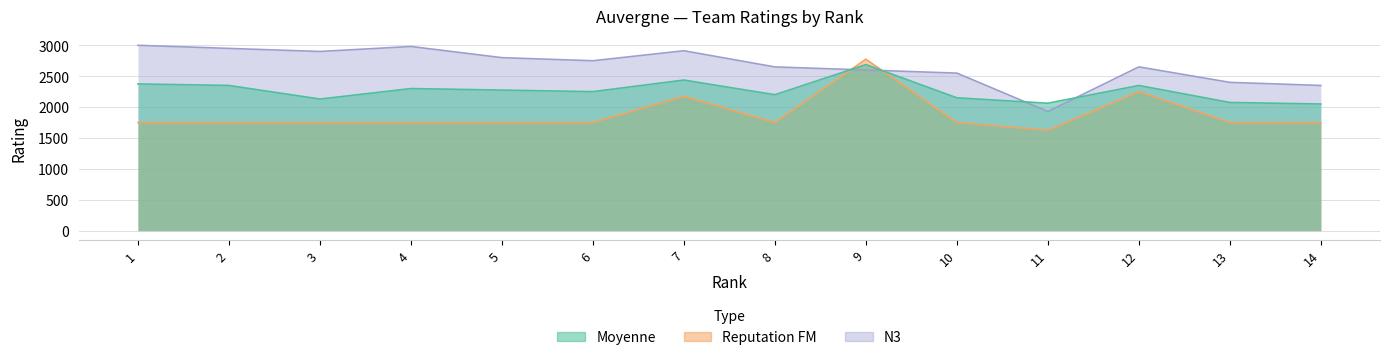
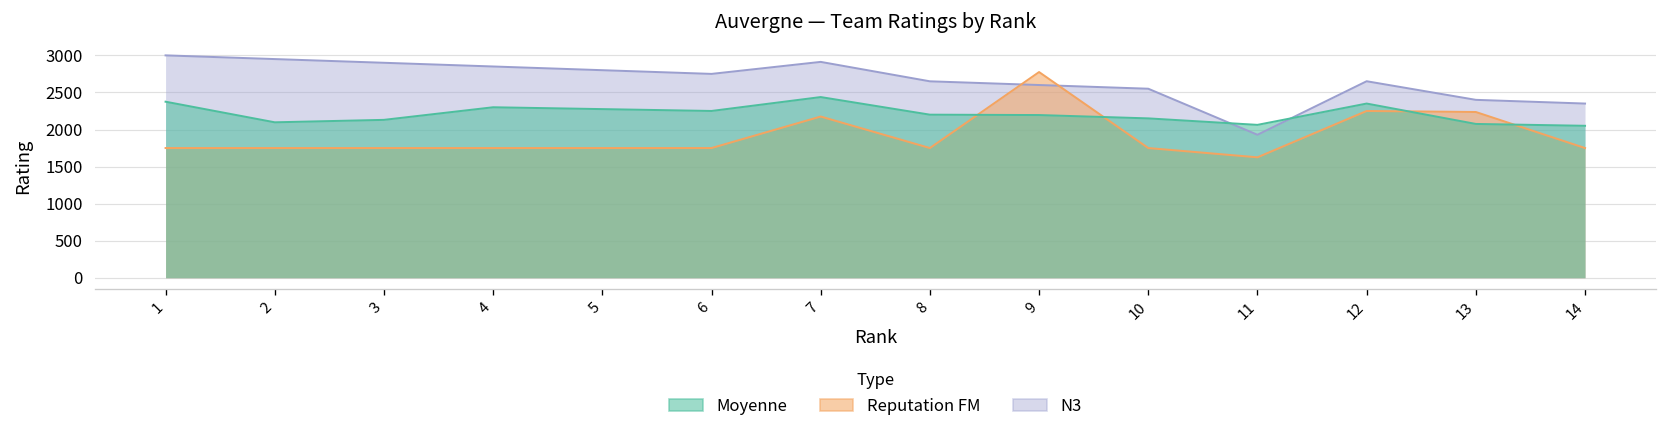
Moyenne, 2: 2400 -> 2100
N3, 4: 3000 -> 2900
Moyenne, 9: 2700 -> 2200
Reputation FM, 13: 1800 -> 2200
